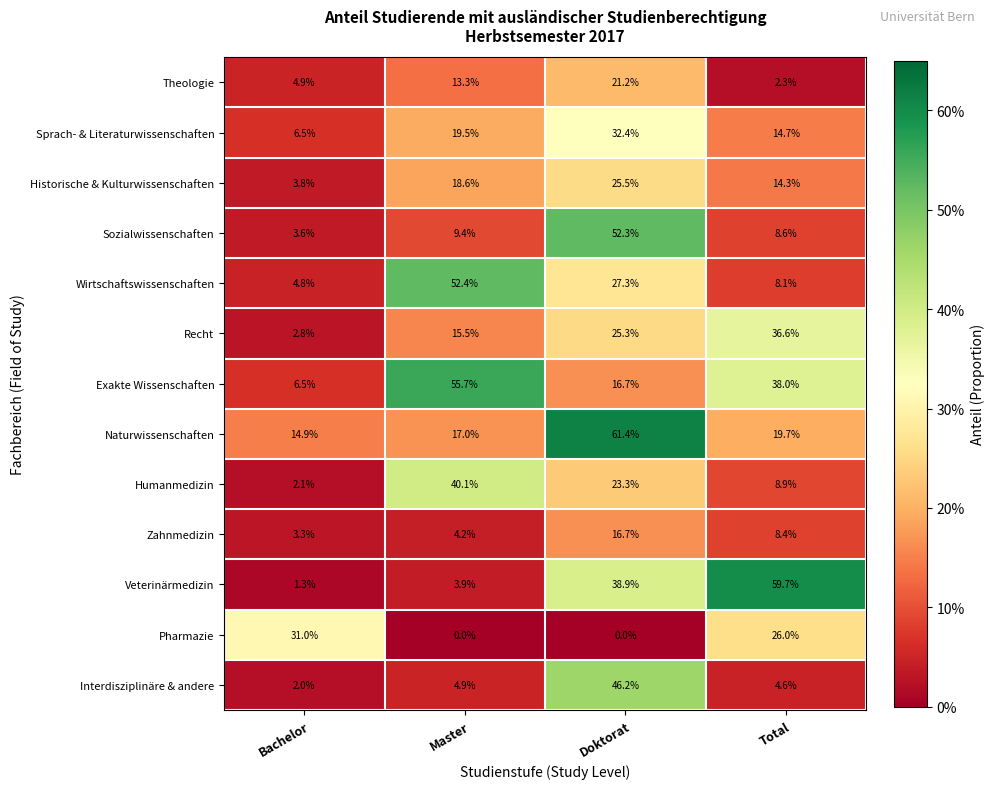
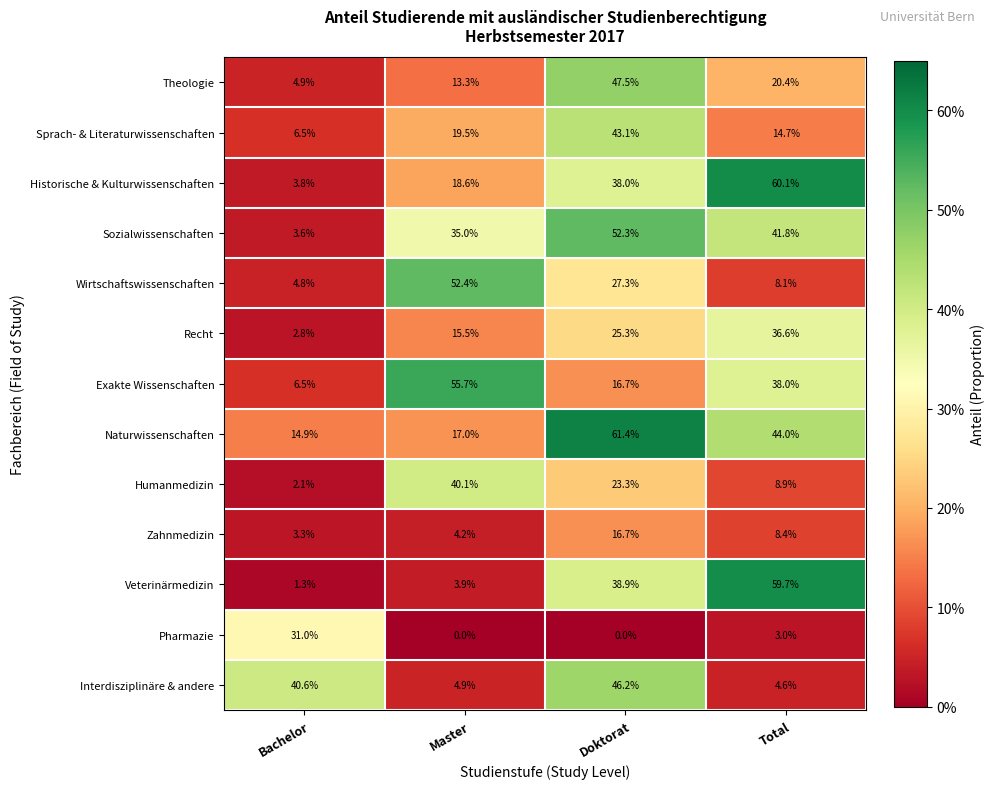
Theologie, Doktorat: 21.2% -> 47.5%
Theologie, Total: 2.3% -> 20.4%
Sprach- & Literaturwissenschaften, Doktorat: 32.4% -> 43.1%
Historische & Kulturwissenschaften, Doktorat: 25.5% -> 38.0%
Historische & Kulturwissenschaften, Total: 14.3% -> 60.1%
Sozialwissenschaften, Master: 9.4% -> 35.0%
Sozialwissenschaften, Total: 8.6% -> 41.8%
Naturwissenschaften, Total: 19.7% -> 44.0%
Pharmazie, Total: 26.0% -> 3.0%
Interdisziplinäre & andere, Bachelor: 2.0% -> 40.6%
